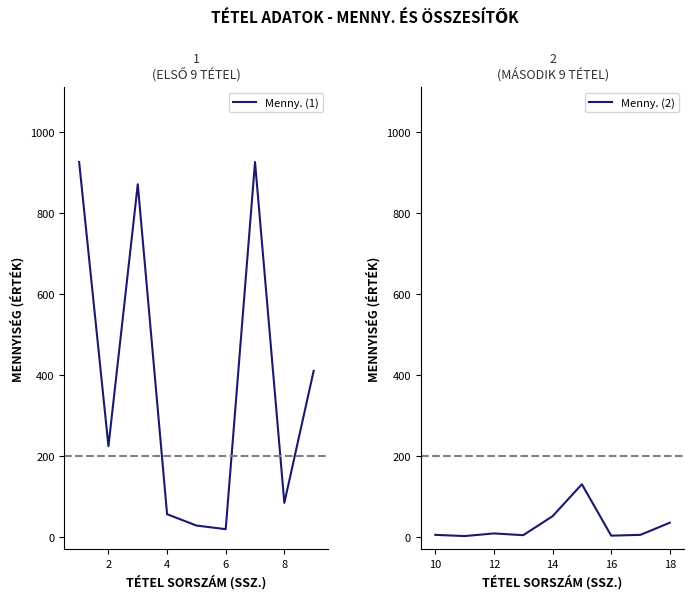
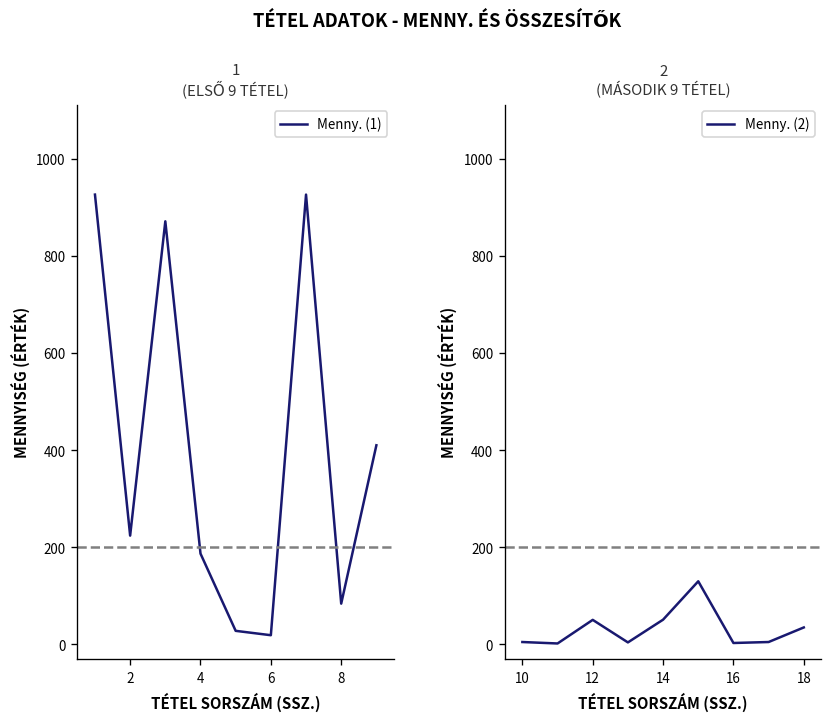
1 (ELSŐ 9 TÉTEL), 4: 60 -> 190
2 (MÁSODIK 9 TÉTEL), 12: 10 -> 50
